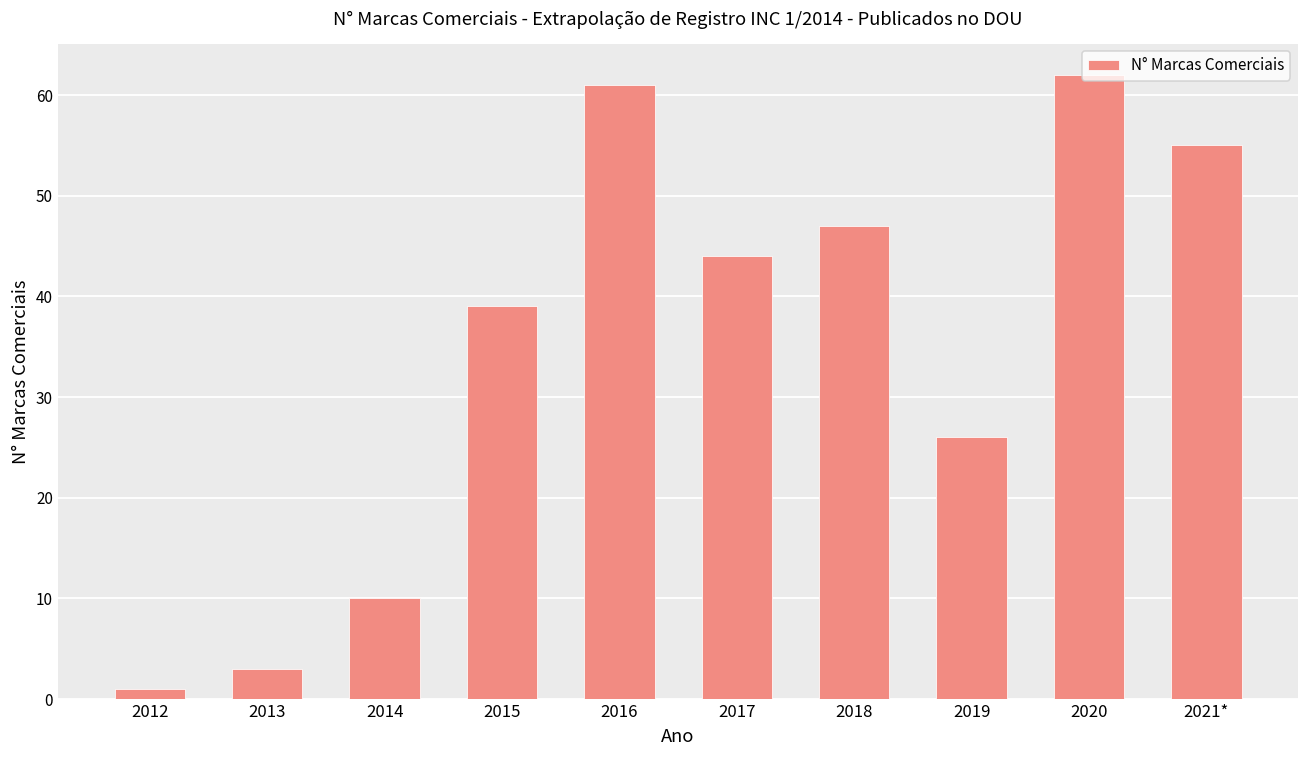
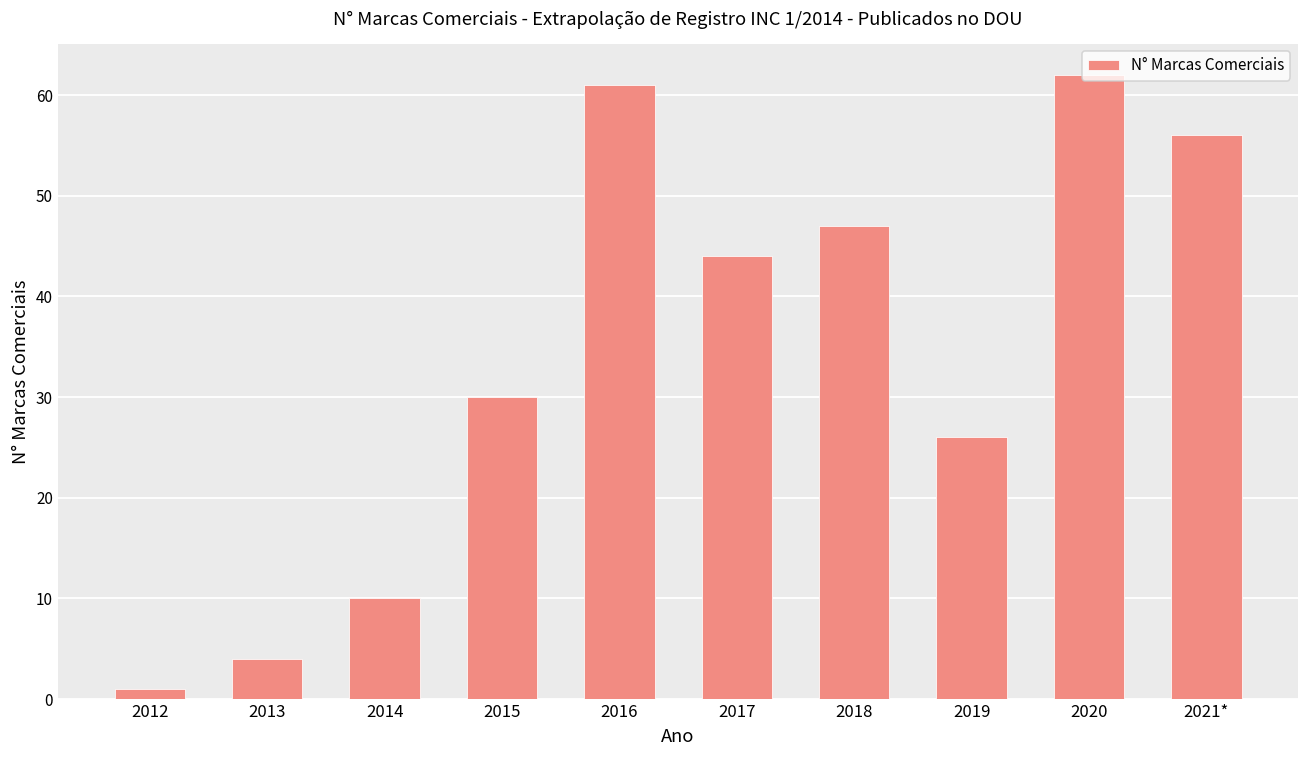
2013: 3 -> 4
2015: 39 -> 30
2021*: 55 -> 56
